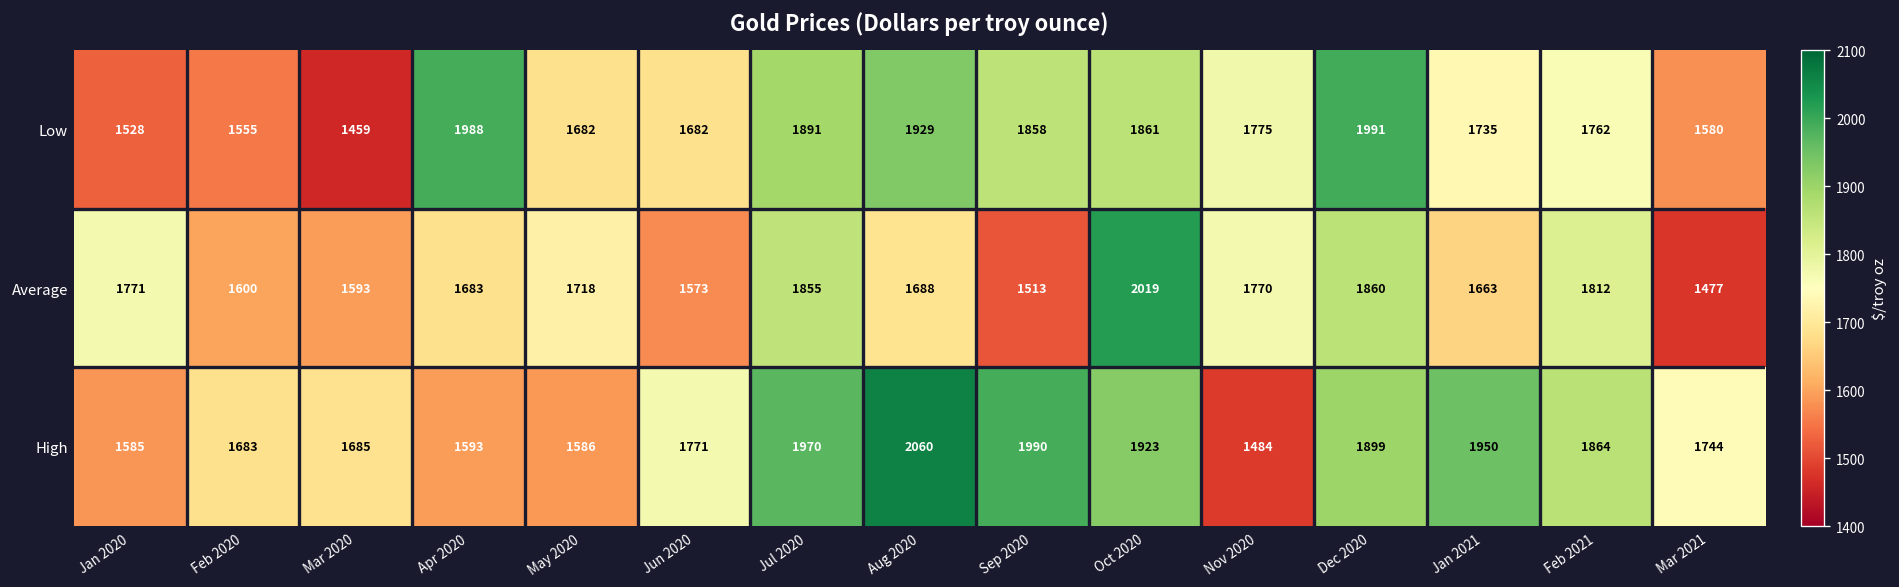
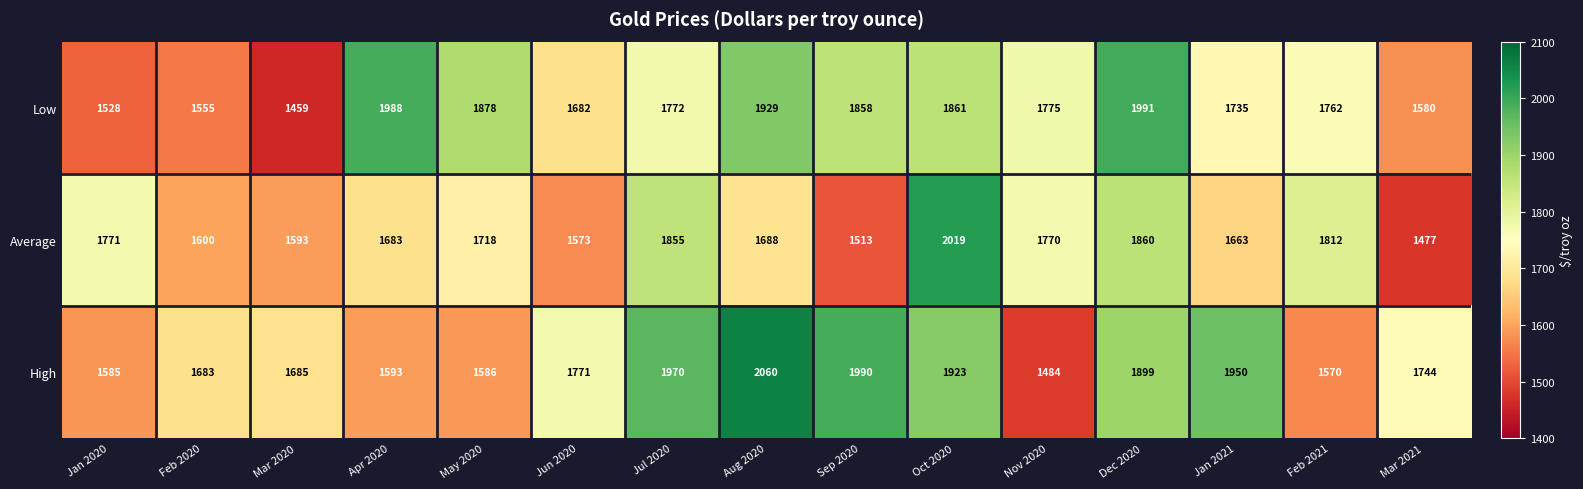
Low, May 2020: 1682 -> 1878
Low, Jul 2020: 1891 -> 1772
High, Feb 2021: 1864 -> 1570
